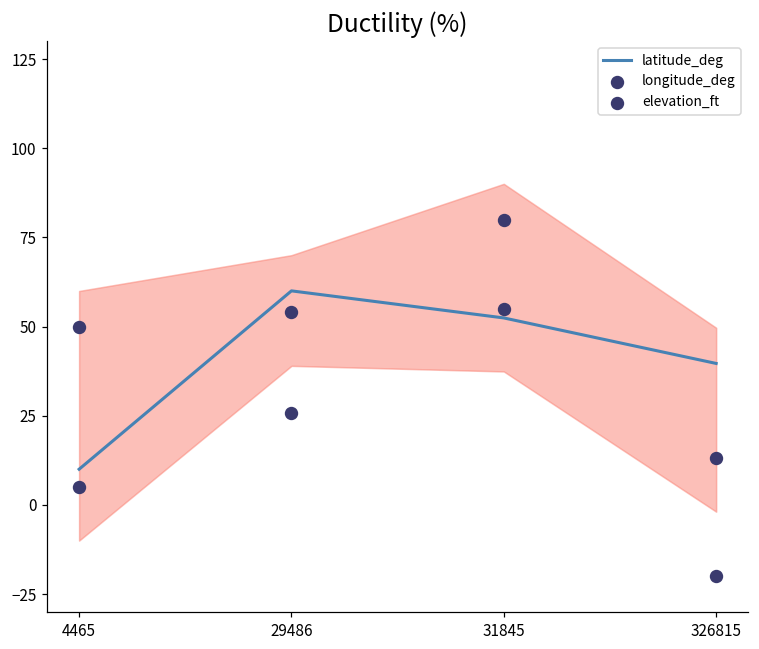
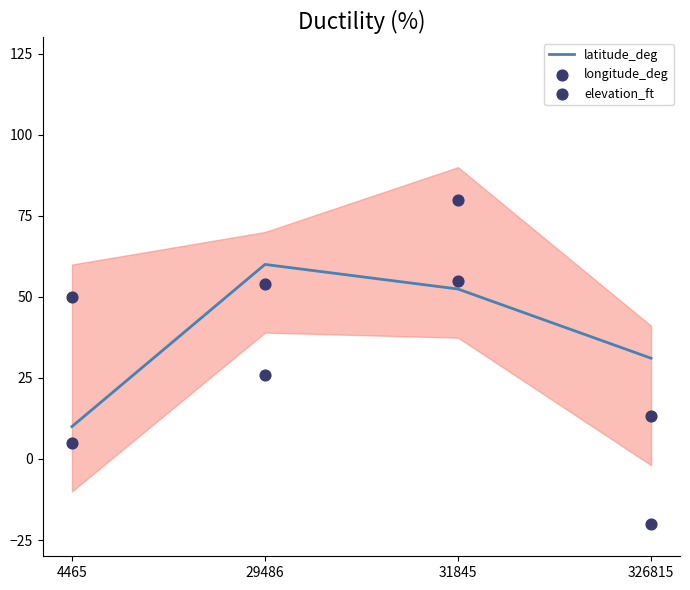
latitude_deg, 326815: 40 -> 31
